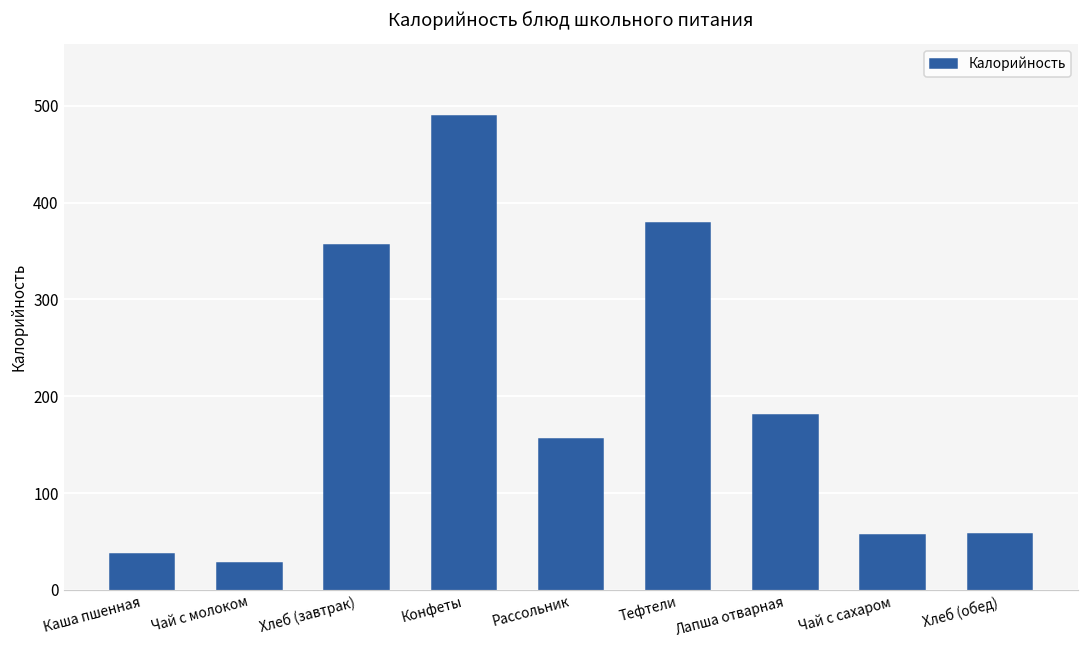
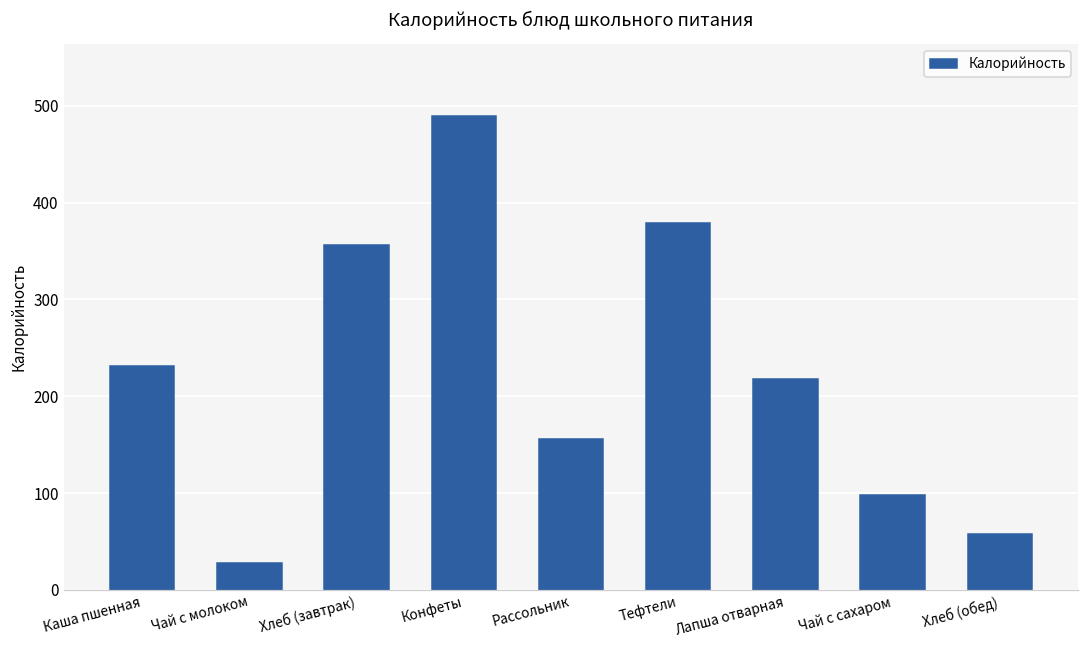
Каша пшенная: 40 -> 230
Лапша отварная: 180 -> 220
Чай с сахаром: 60 -> 100
